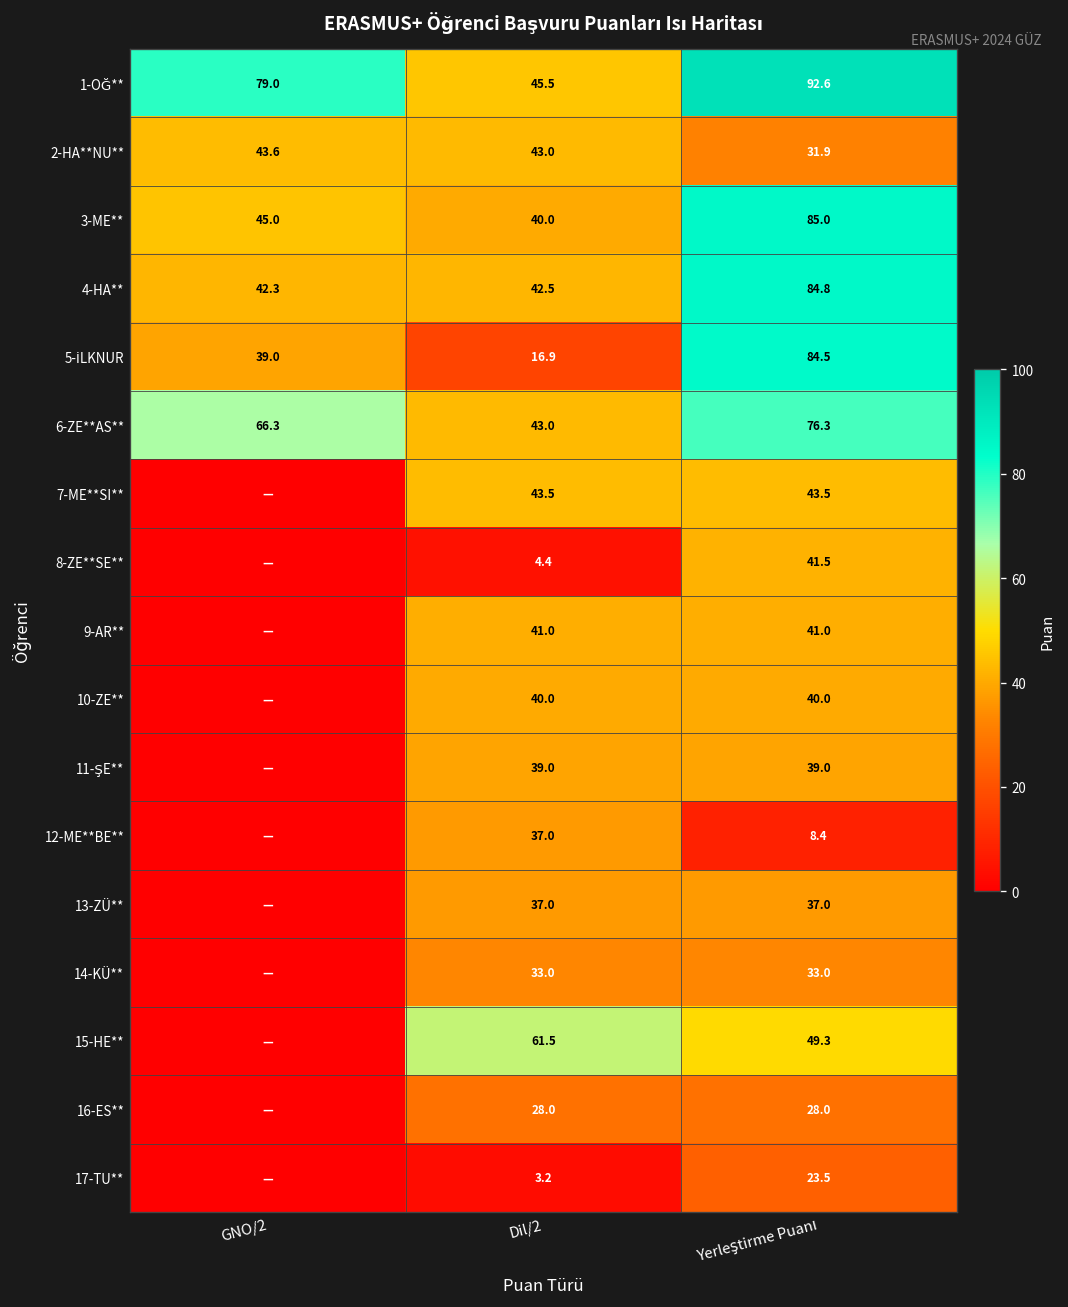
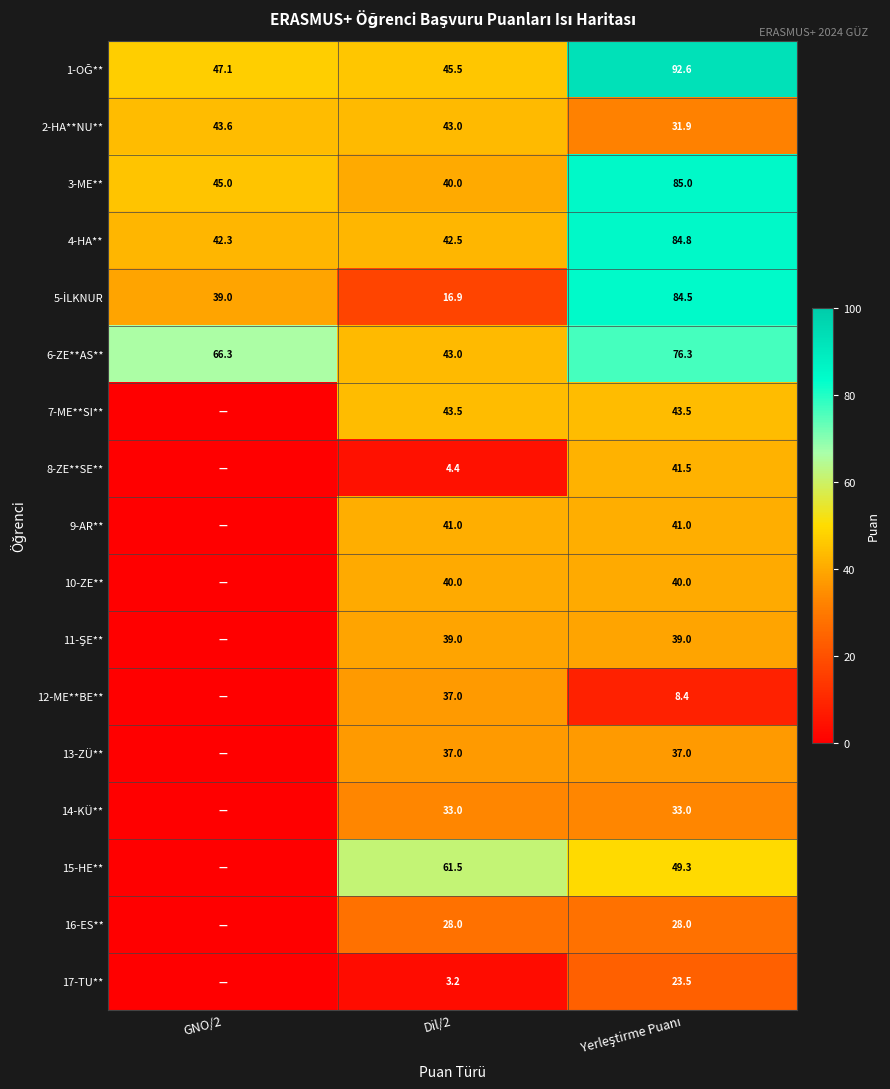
1-OĞ**, GNO/2: 79.0 -> 47.1
